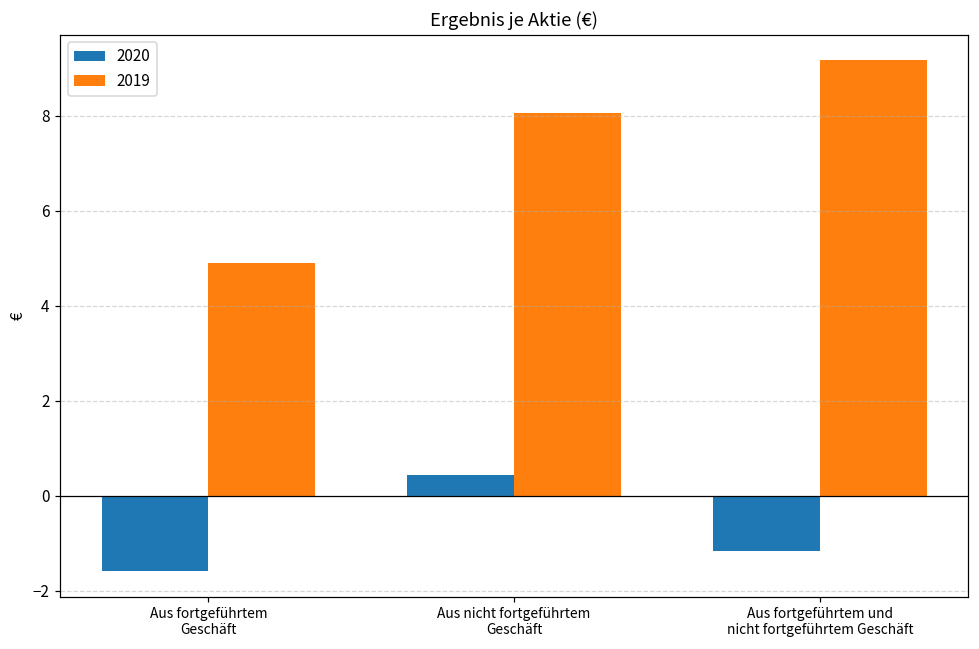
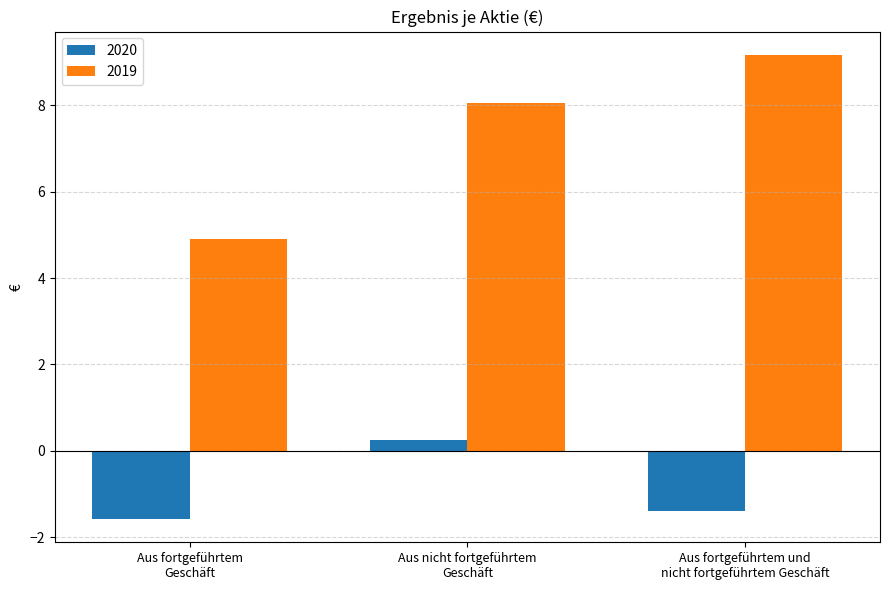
2020, Aus nicht fortgeführtem Geschäft: 0.4 -> 0.2
2020, Aus fortgeführtem und nicht fortgeführtem Geschäft: -1.2 -> -1.4
